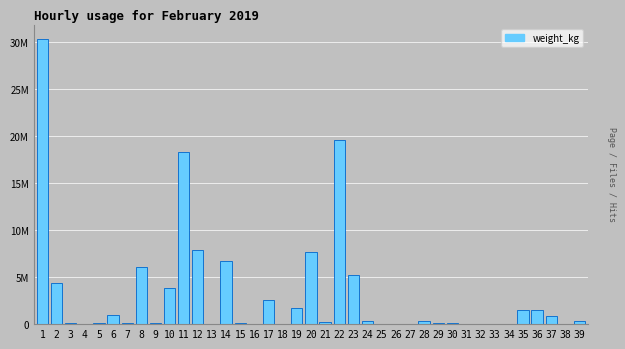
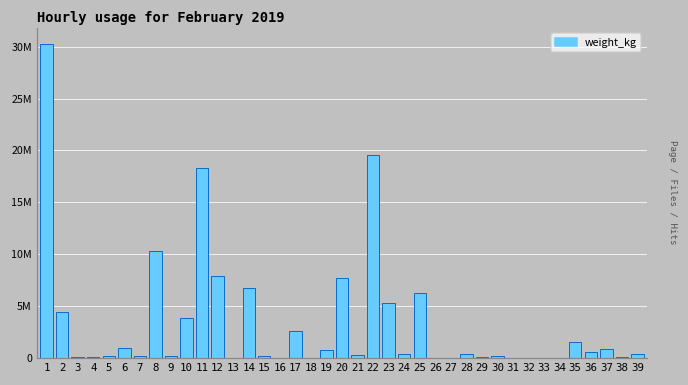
8: 6000000 -> 10000000
19: 2000000 -> 1000000
25: 0 -> 6000000
36: 1500000 -> 600000
